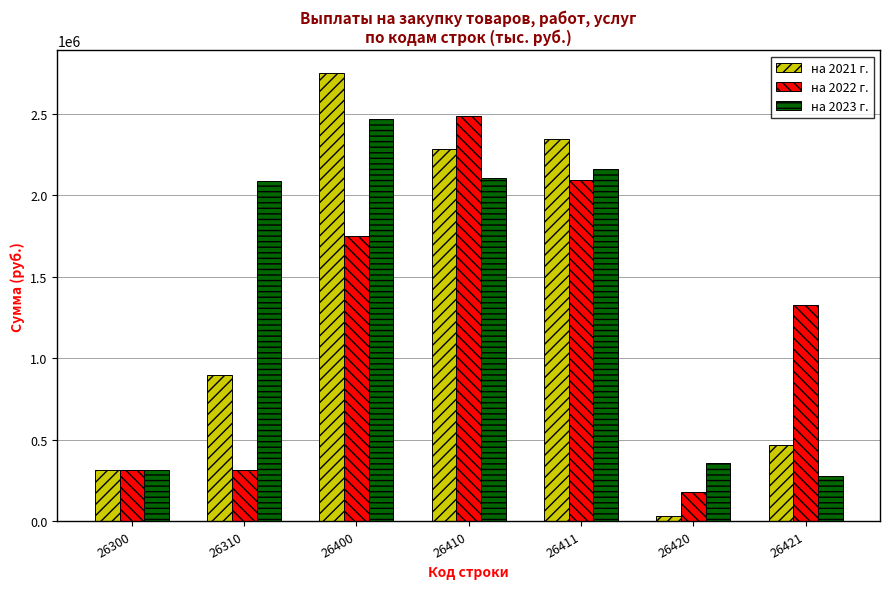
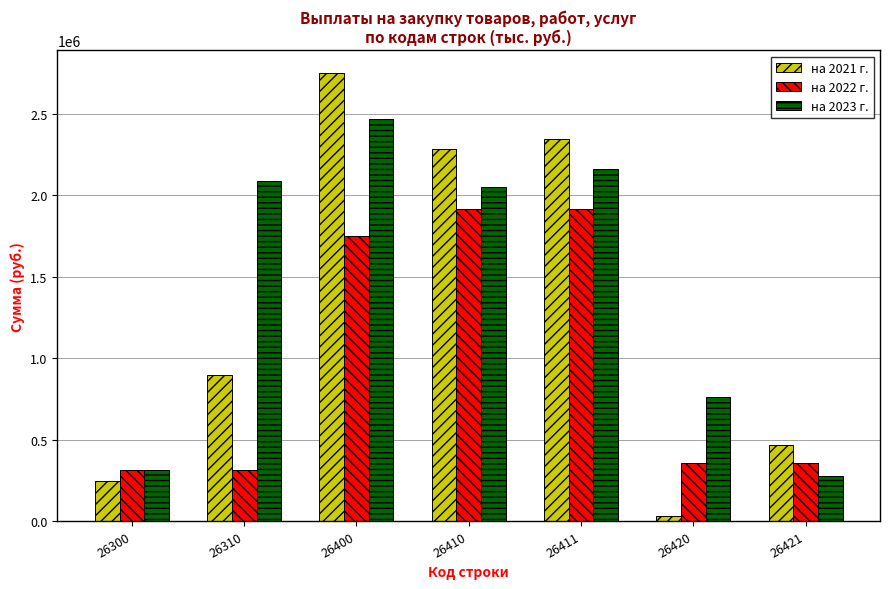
на 2021 г., 26300: 310000 -> 250000
на 2022 г., 26410: 2490000 -> 1920000
на 2023 г., 26410: 2110000 -> 2050000
на 2022 г., 26411: 2090000 -> 1920000
на 2022 г., 26420: 180000 -> 360000
на 2023 г., 26420: 360000 -> 760000
на 2022 г., 26421: 1330000 -> 360000
